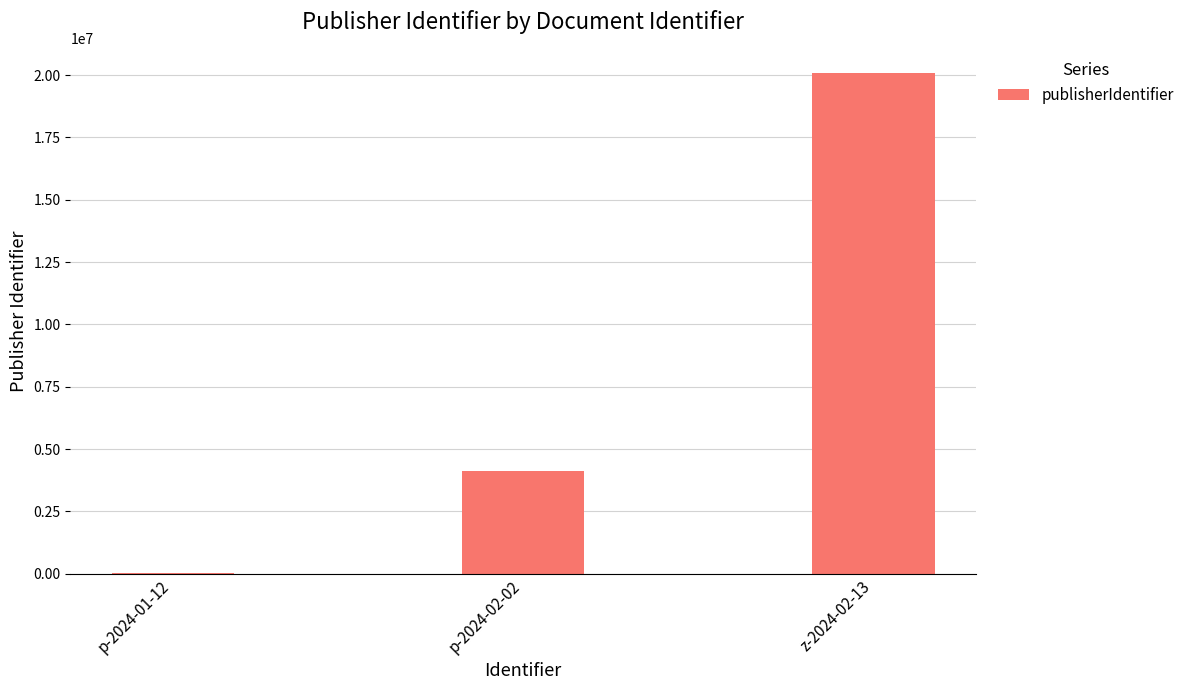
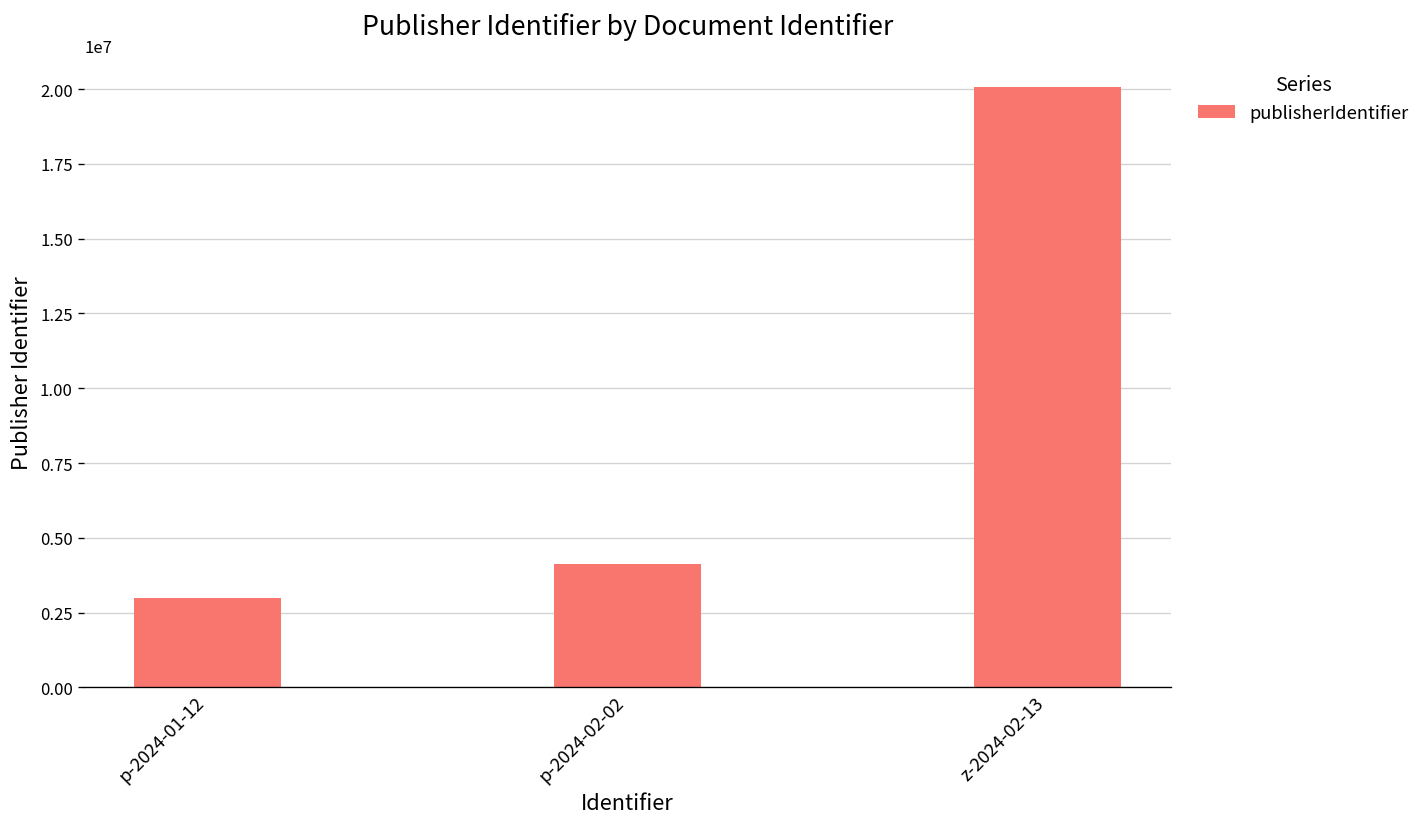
р-2024-01-12: 0 -> 3000000
